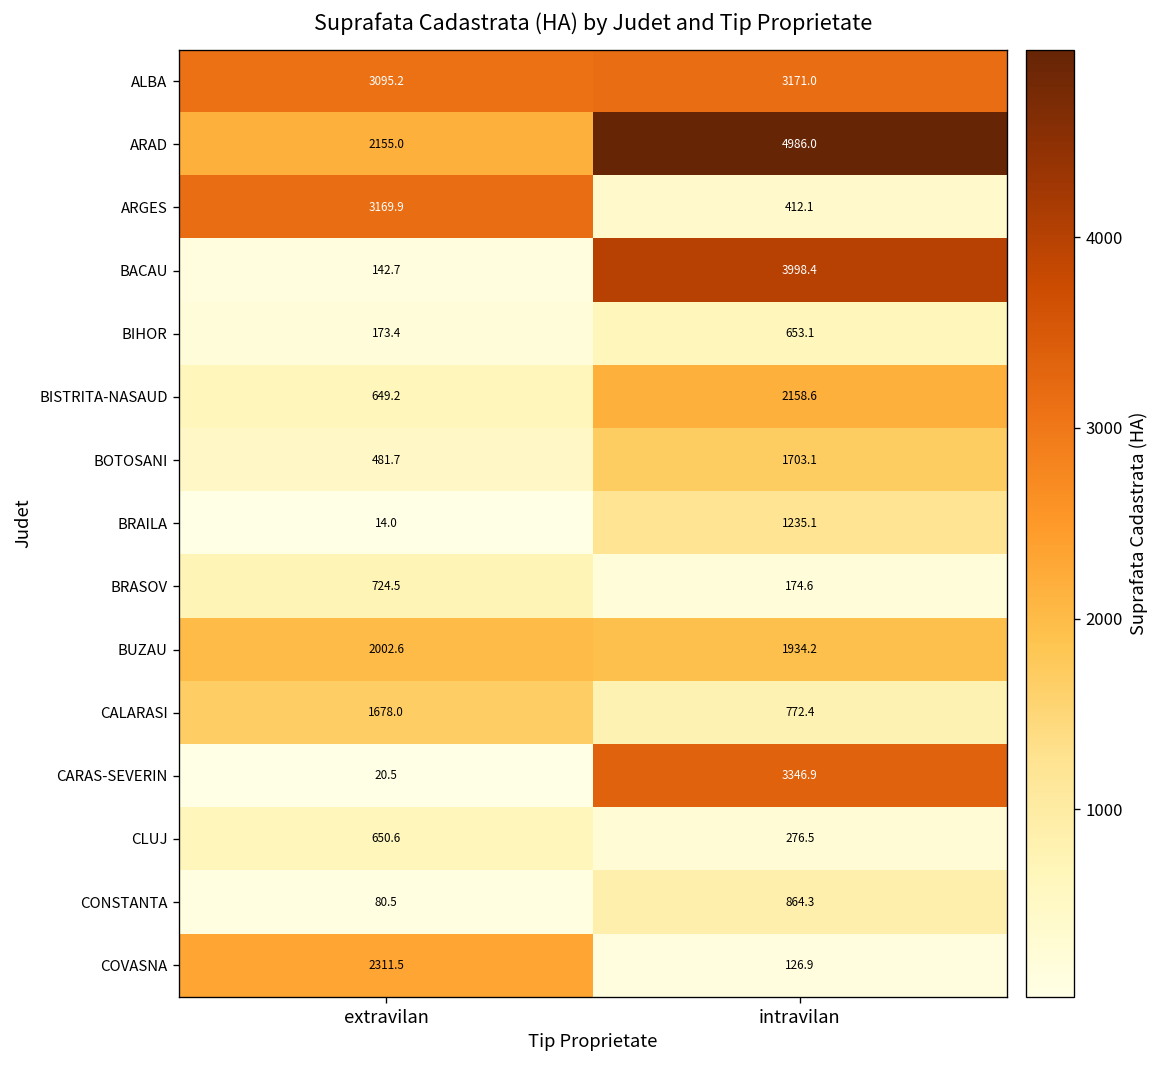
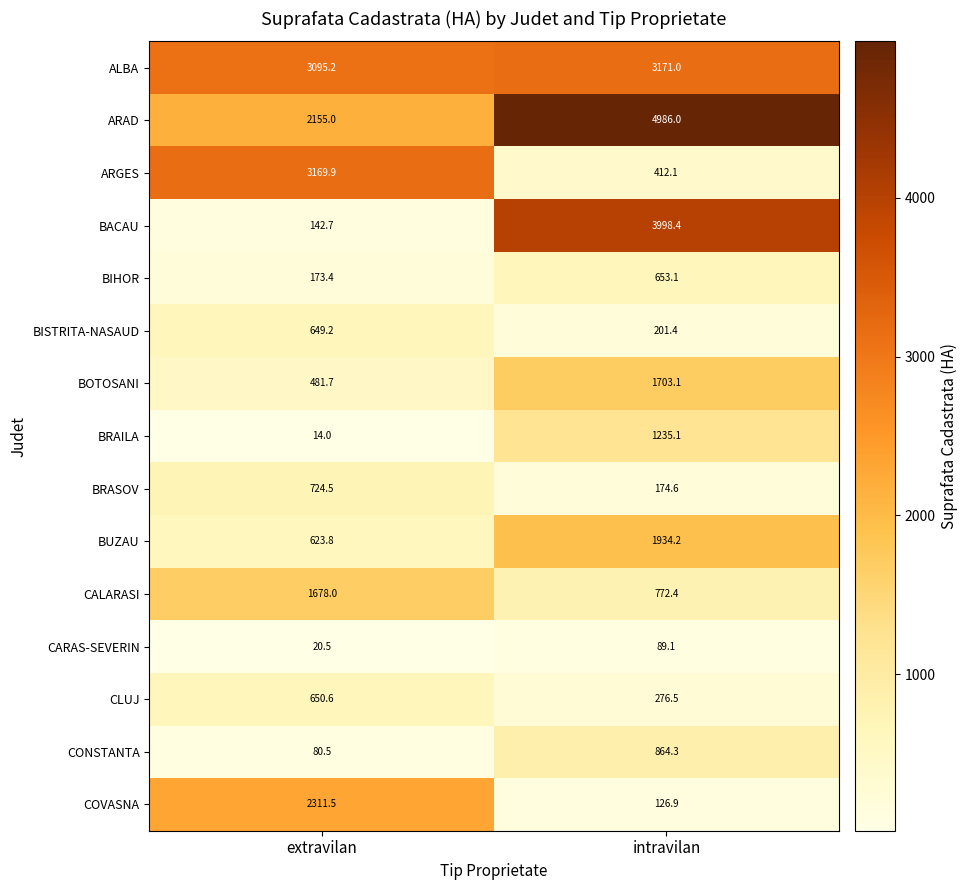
BISTRITA-NASAUD, intravilan: 2158.6 -> 201.4
BUZAU, extravilan: 2002.6 -> 623.8
CARAS-SEVERIN, intravilan: 3346.9 -> 89.1
